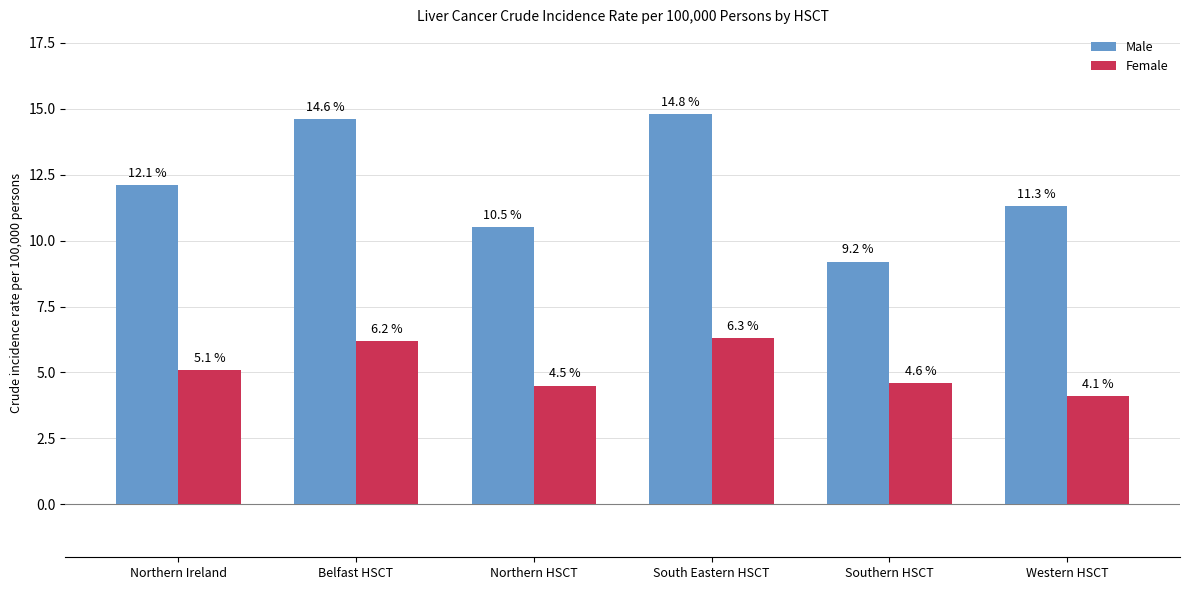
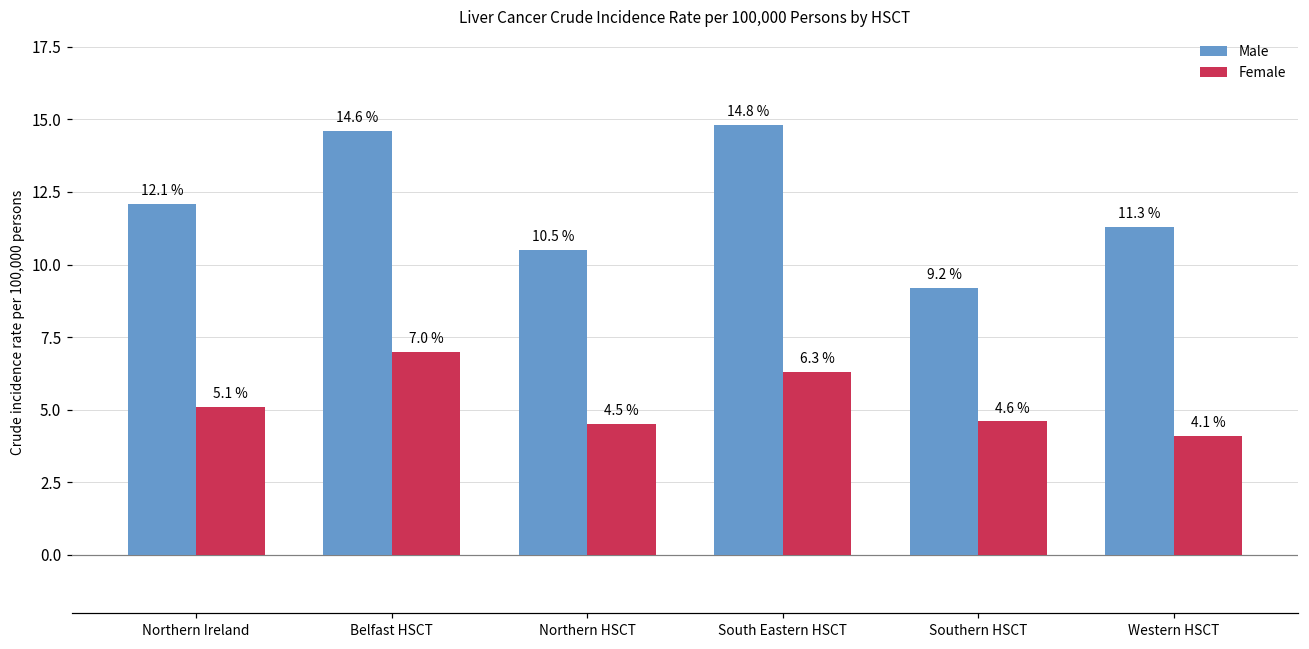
Female, Belfast HSCT: 6.2 % -> 7.0 %
